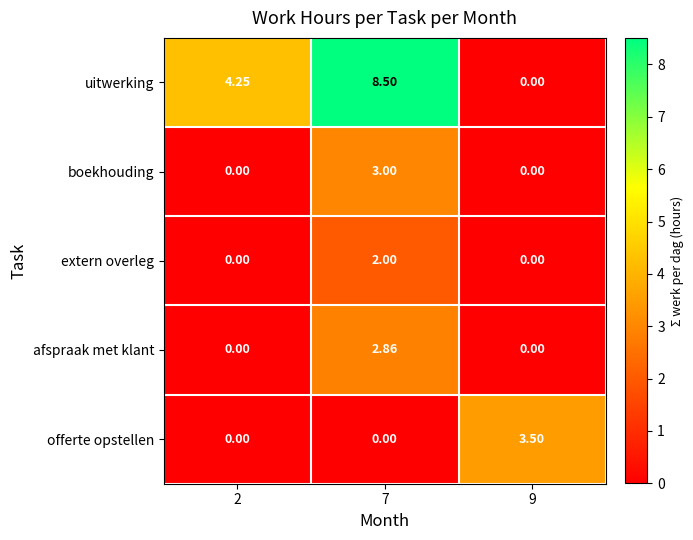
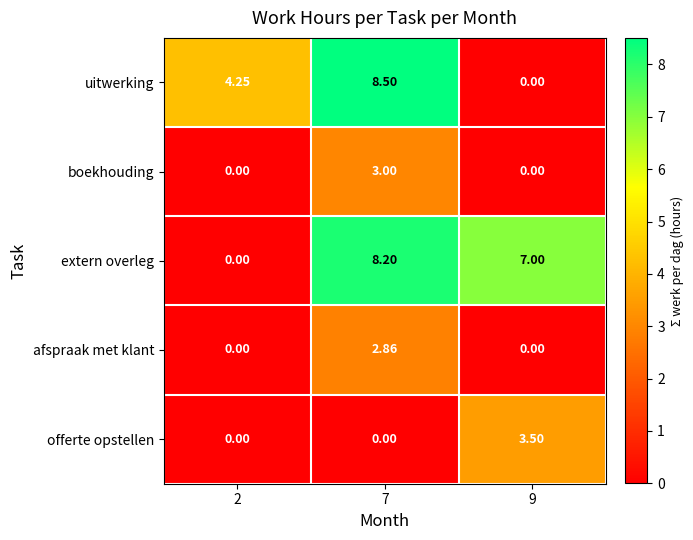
extern overleg, 7: 2.00 -> 8.20
extern overleg, 9: 0.00 -> 7.00
